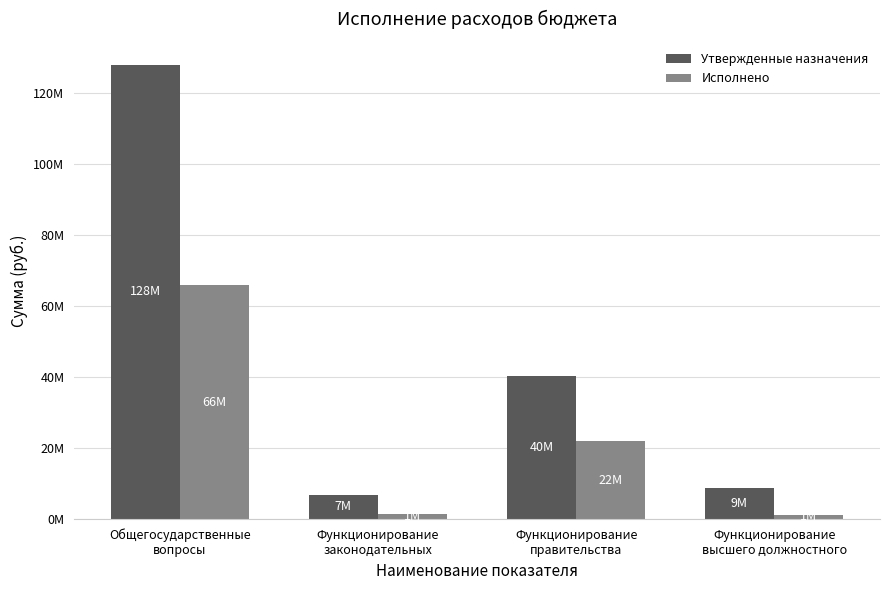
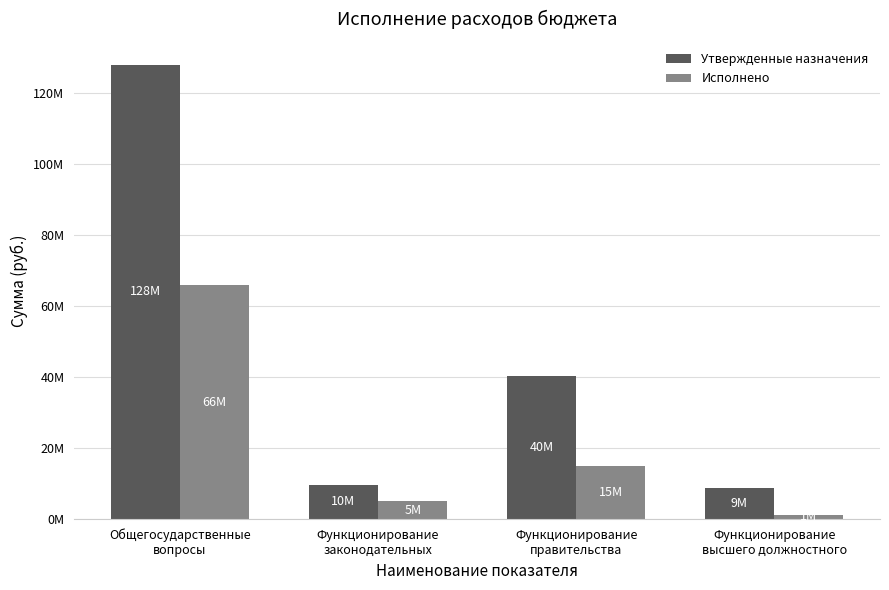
Утвержденные назначения, Функционирование законодательных: 7М -> 10М
Исполнено, Функционирование законодательных: 1М -> 5М
Исполнено, Функционирование правительства: 22М -> 15М
